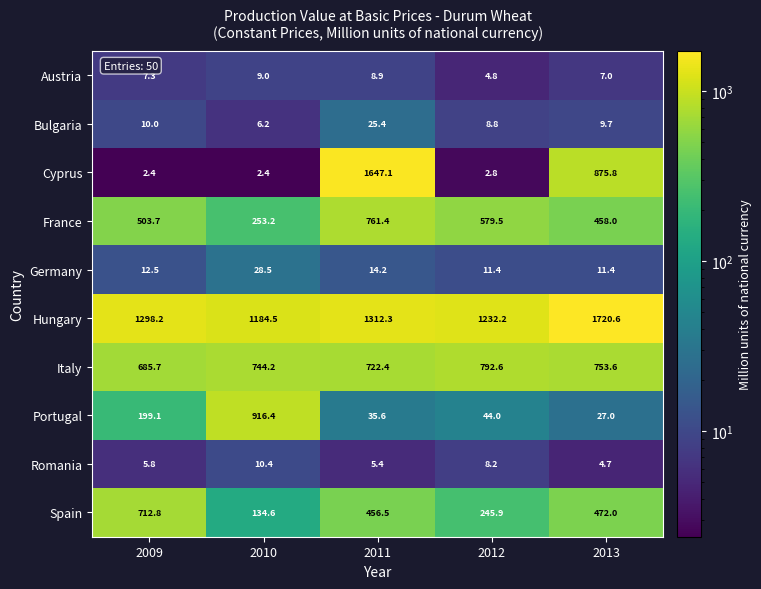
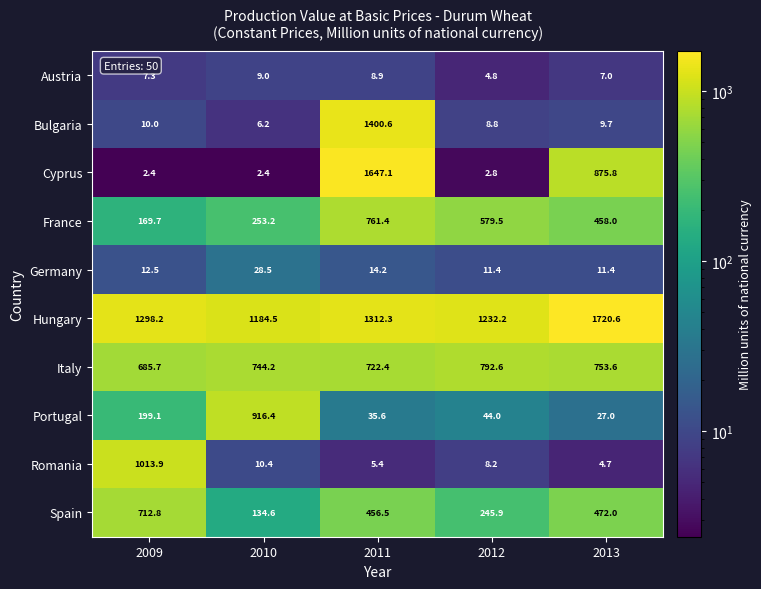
Bulgaria, 2011: 25.4 -> 1400.6
France, 2009: 503.7 -> 169.7
Romania, 2009: 5.8 -> 1013.9
